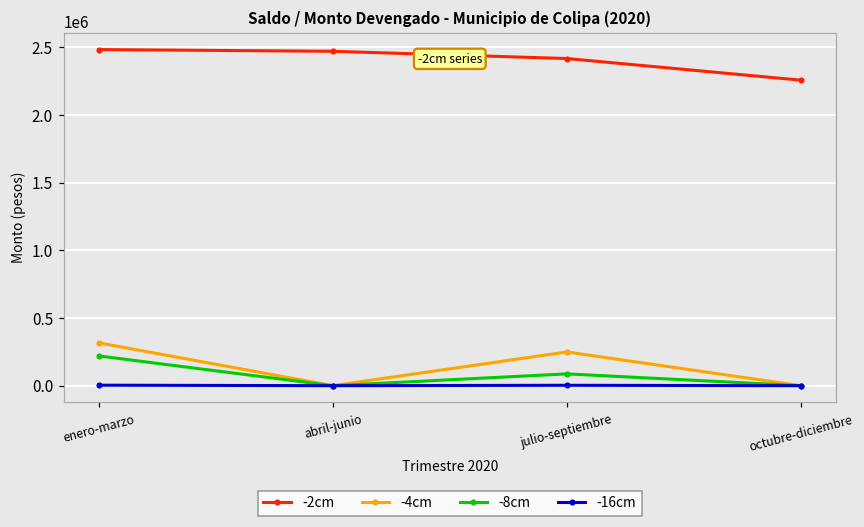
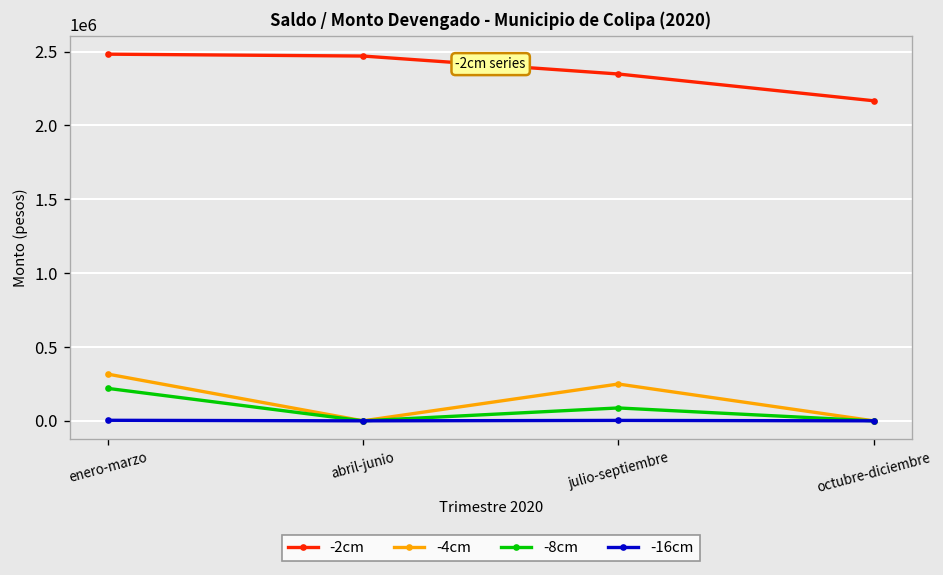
-2cm, julio-septiembre: 2420000 -> 2350000
-2cm, octubre-diciembre: 2260000 -> 2170000
